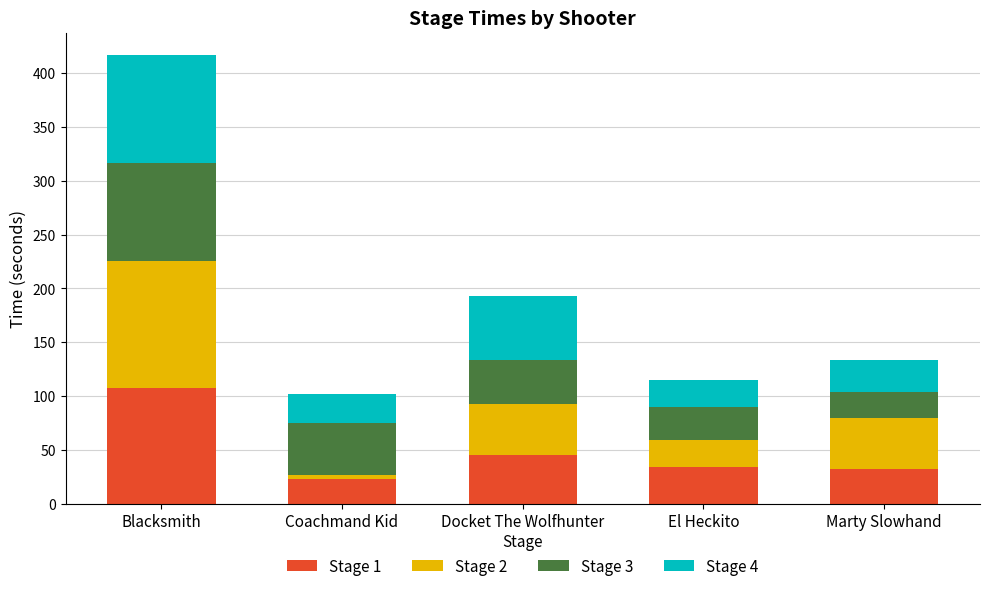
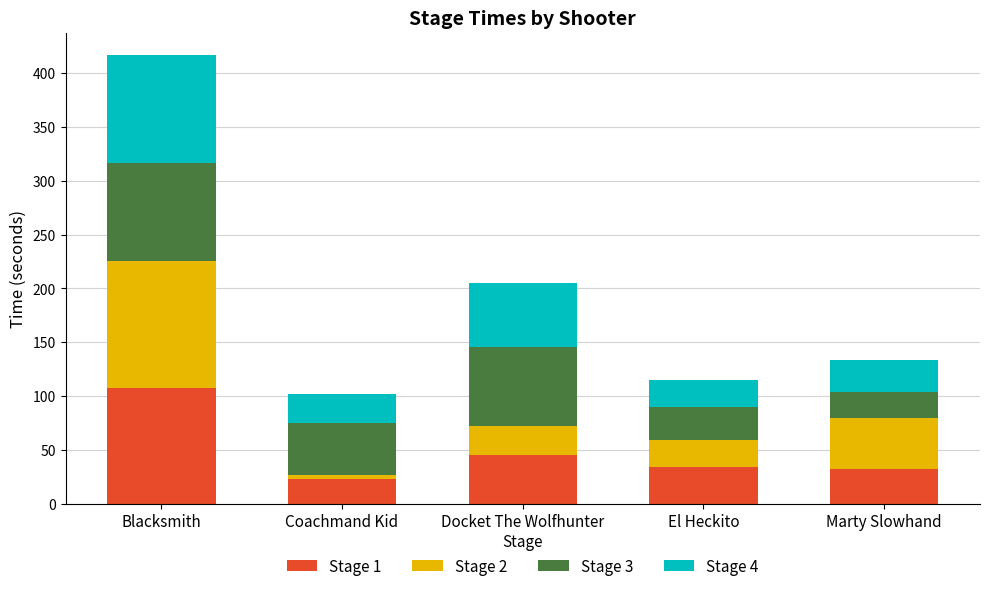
Stage 2, Docket The Wolfhunter: 48 -> 27
Stage 3, Docket The Wolfhunter: 41 -> 74
